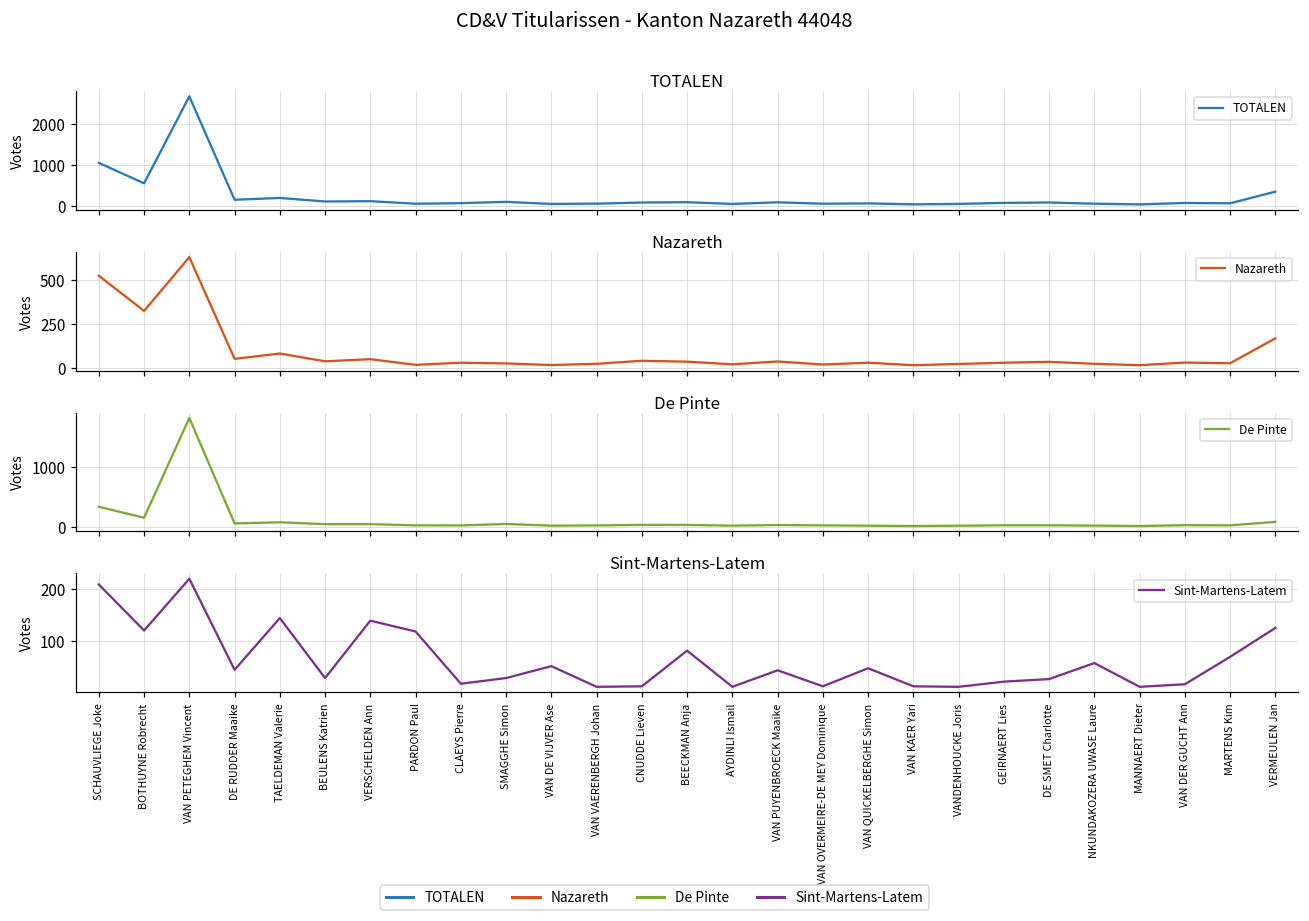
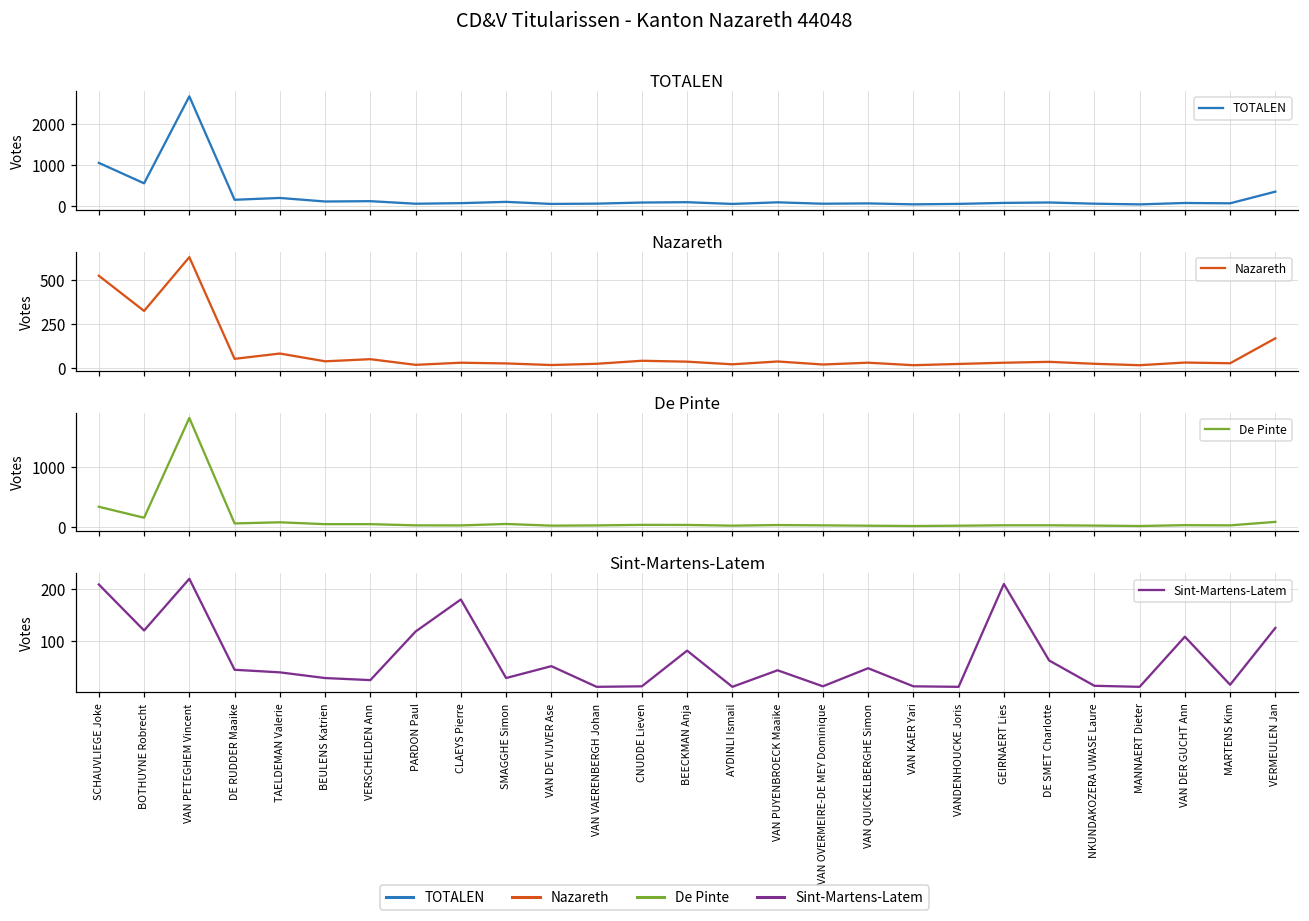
Sint-Martens-Latem, TAELDEMAN Valerie: 140 -> 40
Sint-Martens-Latem, VERSCHELDEN Ann: 140 -> 20
Sint-Martens-Latem, CLAEYS Pierre: 20 -> 180
Sint-Martens-Latem, GEIRNAERT Lies: 20 -> 210
Sint-Martens-Latem, DE SMET Charlotte: 30 -> 60
Sint-Martens-Latem, NKUNDAKOZERA UWASE Laure: 60 -> 10
Sint-Martens-Latem, VAN DER GUCHT Ann: 20 -> 110
Sint-Martens-Latem, MARTENS Kim: 70 -> 20
